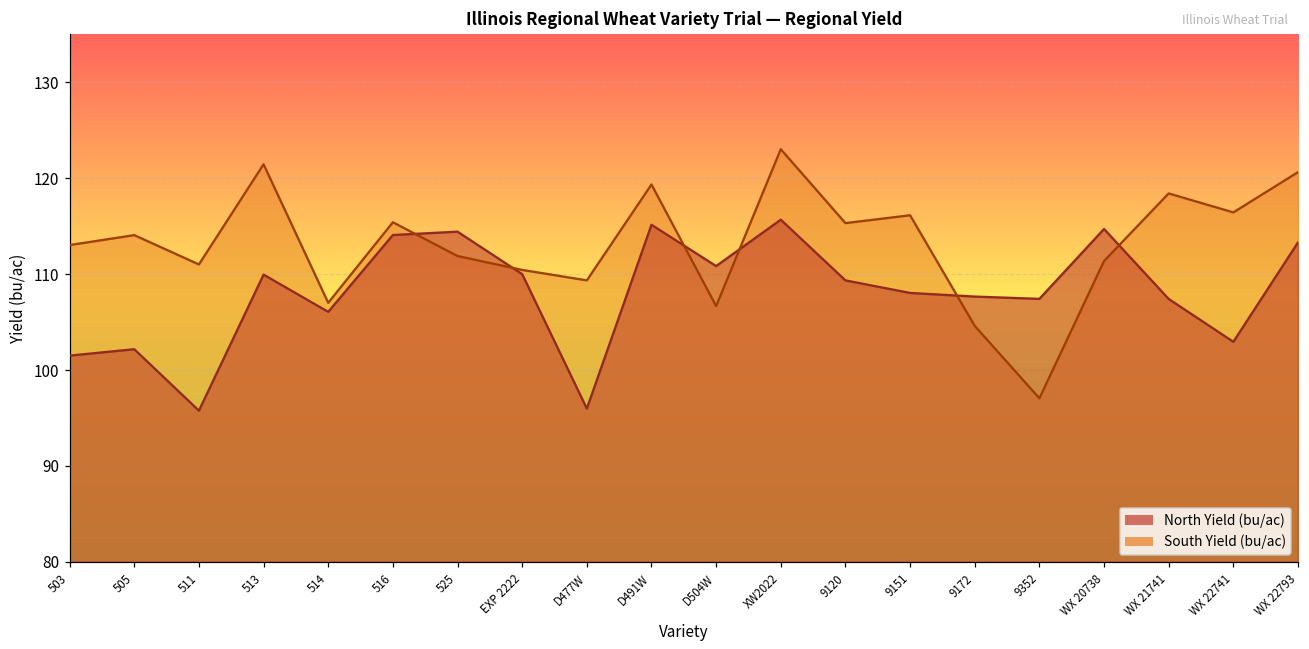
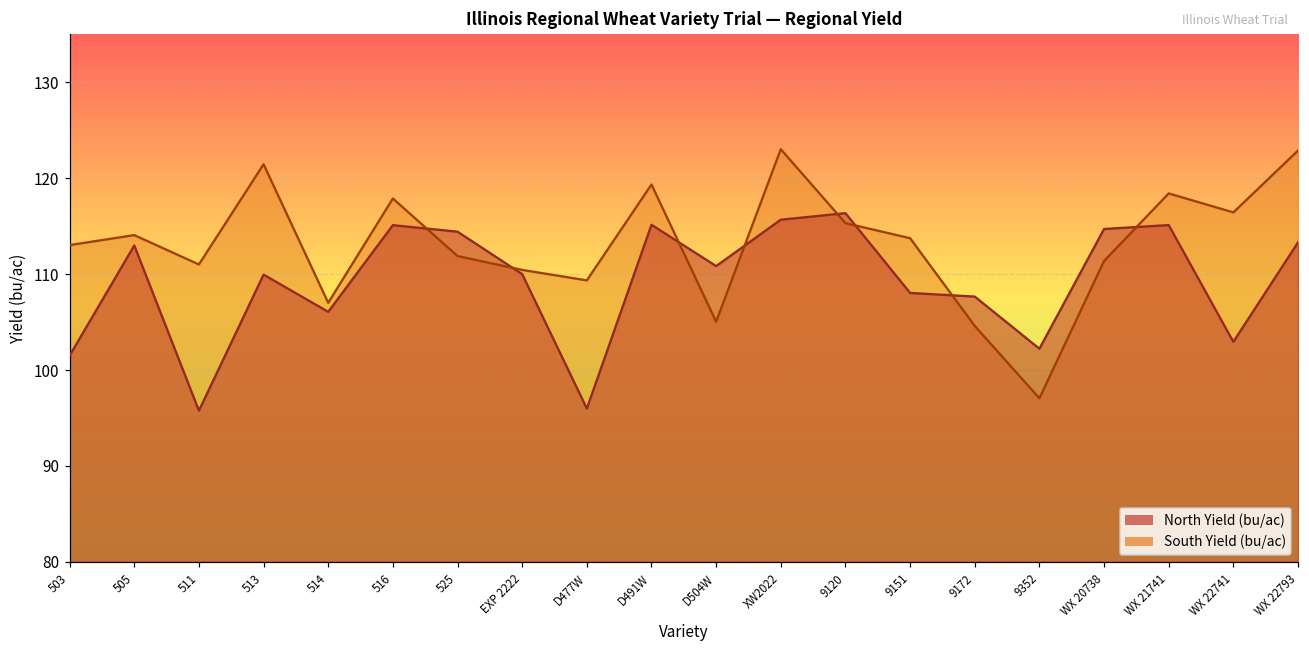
North Yield (bu/ac), 505: 102 -> 113
North Yield (bu/ac), 516: 114 -> 115
South Yield (bu/ac), 516: 115 -> 118
South Yield (bu/ac), D504W: 107 -> 105
North Yield (bu/ac), 9120: 109 -> 116
South Yield (bu/ac), 9151: 116 -> 114
North Yield (bu/ac), 9352: 107 -> 102
North Yield (bu/ac), WX 21741: 107 -> 115
South Yield (bu/ac), WX 22793: 121 -> 123
